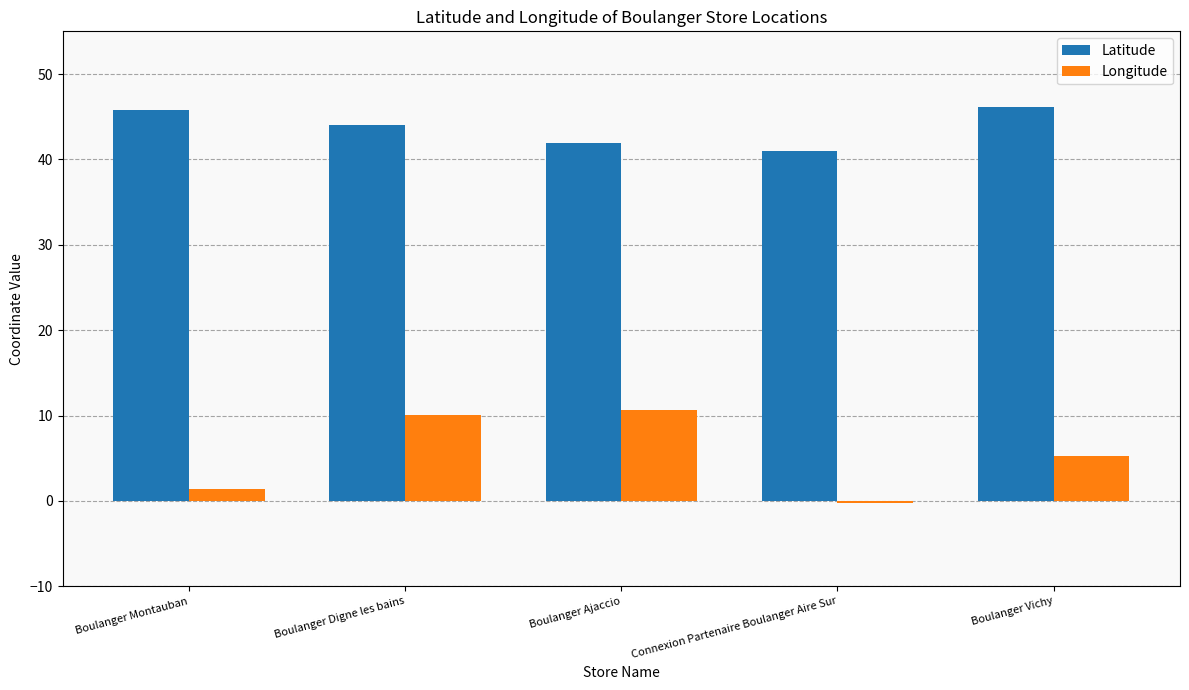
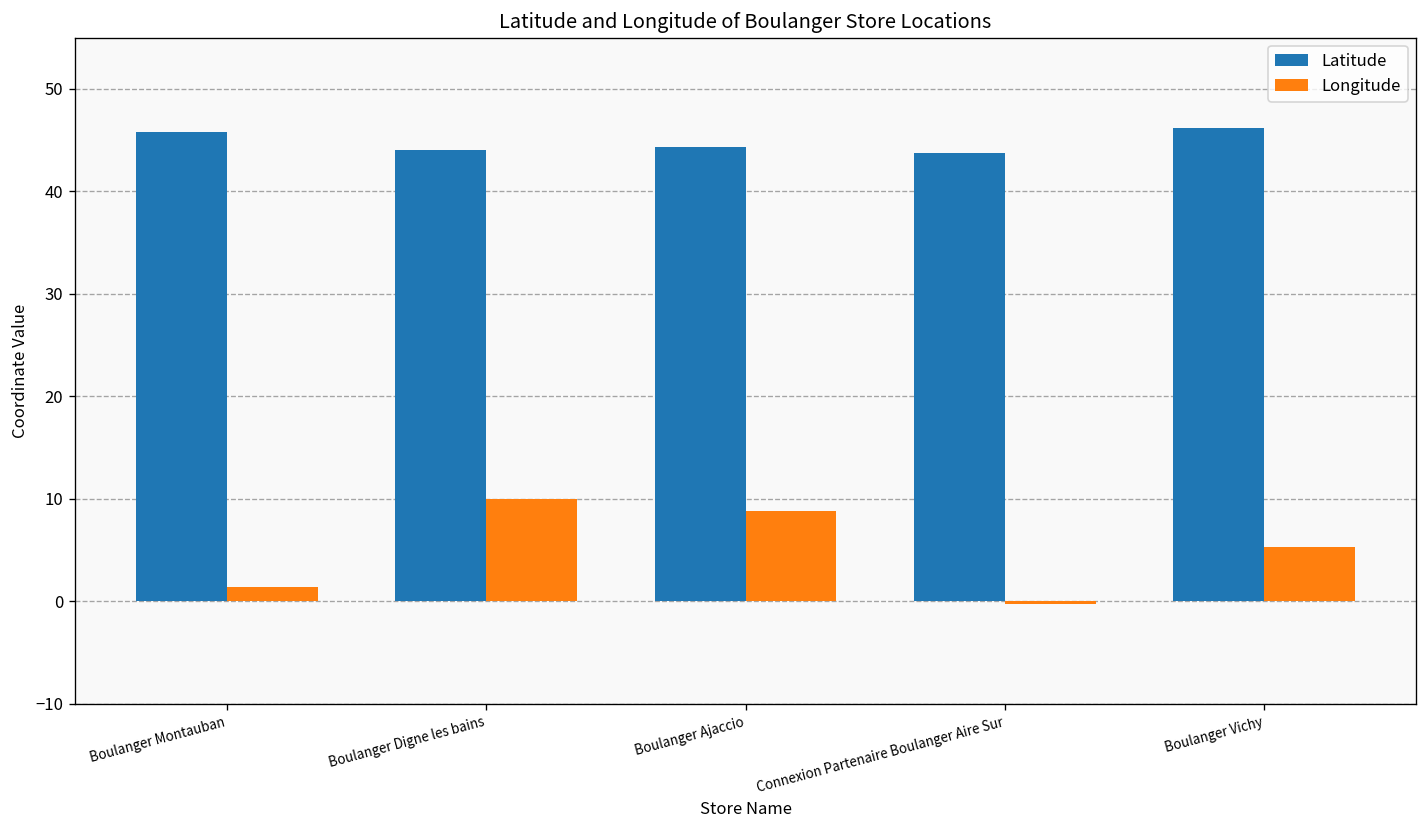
Latitude, Boulanger Ajaccio: 42 -> 44
Longitude, Boulanger Ajaccio: 11 -> 9
Latitude, Connexion Partenaire Boulanger Aire Sur: 41 -> 44
